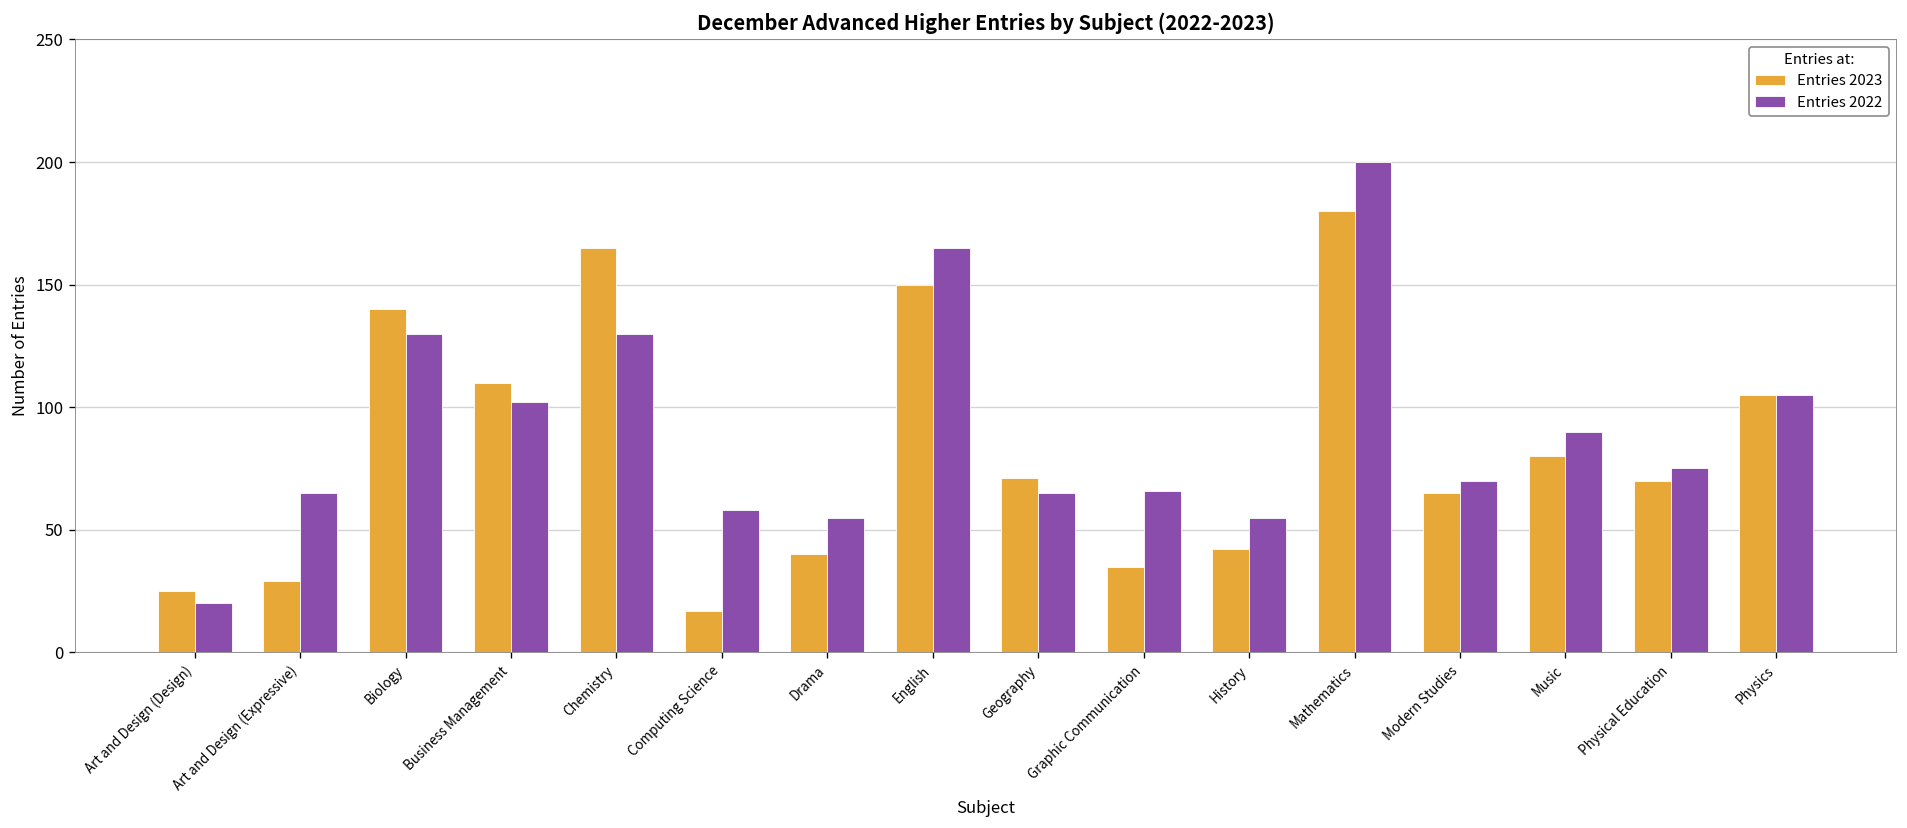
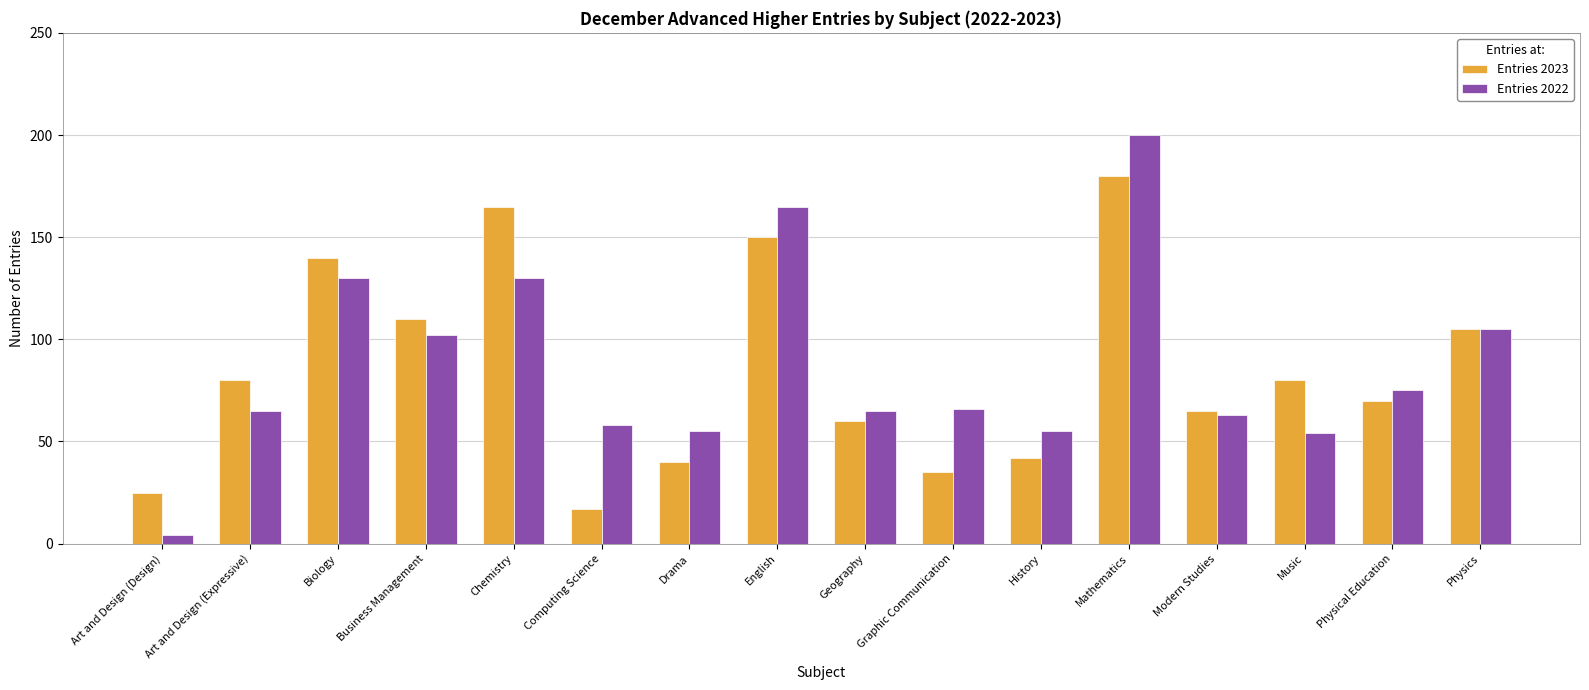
Entries 2022, Art and Design (Design): 20 -> 4
Entries 2023, Art and Design (Expressive): 29 -> 80
Entries 2023, Geography: 71 -> 60
Entries 2022, Modern Studies: 70 -> 63
Entries 2022, Music: 90 -> 54
